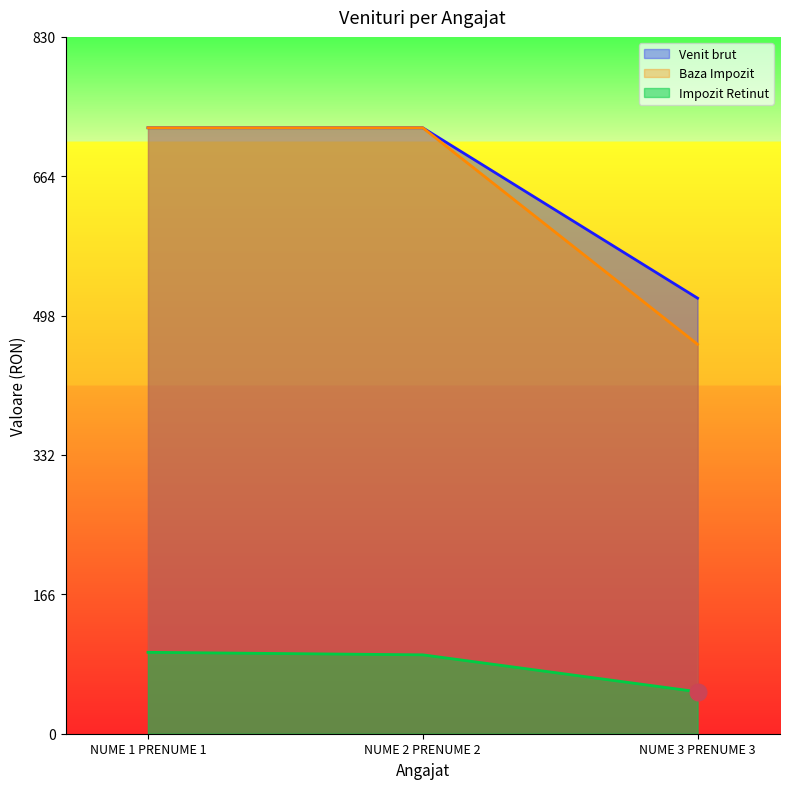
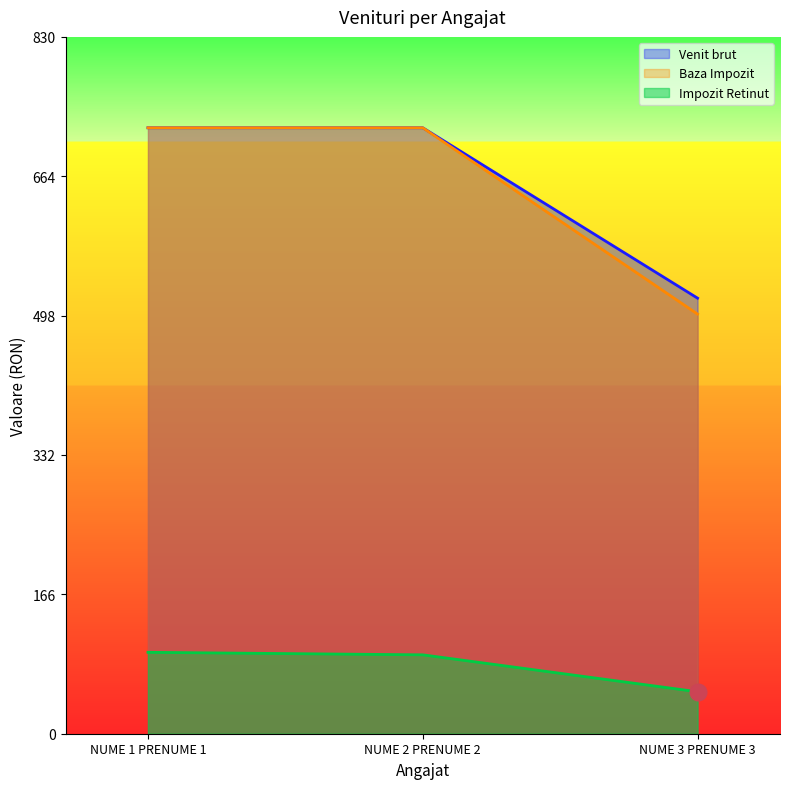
Baza Impozit, NUME 3 PRENUME 3: 460 -> 500
